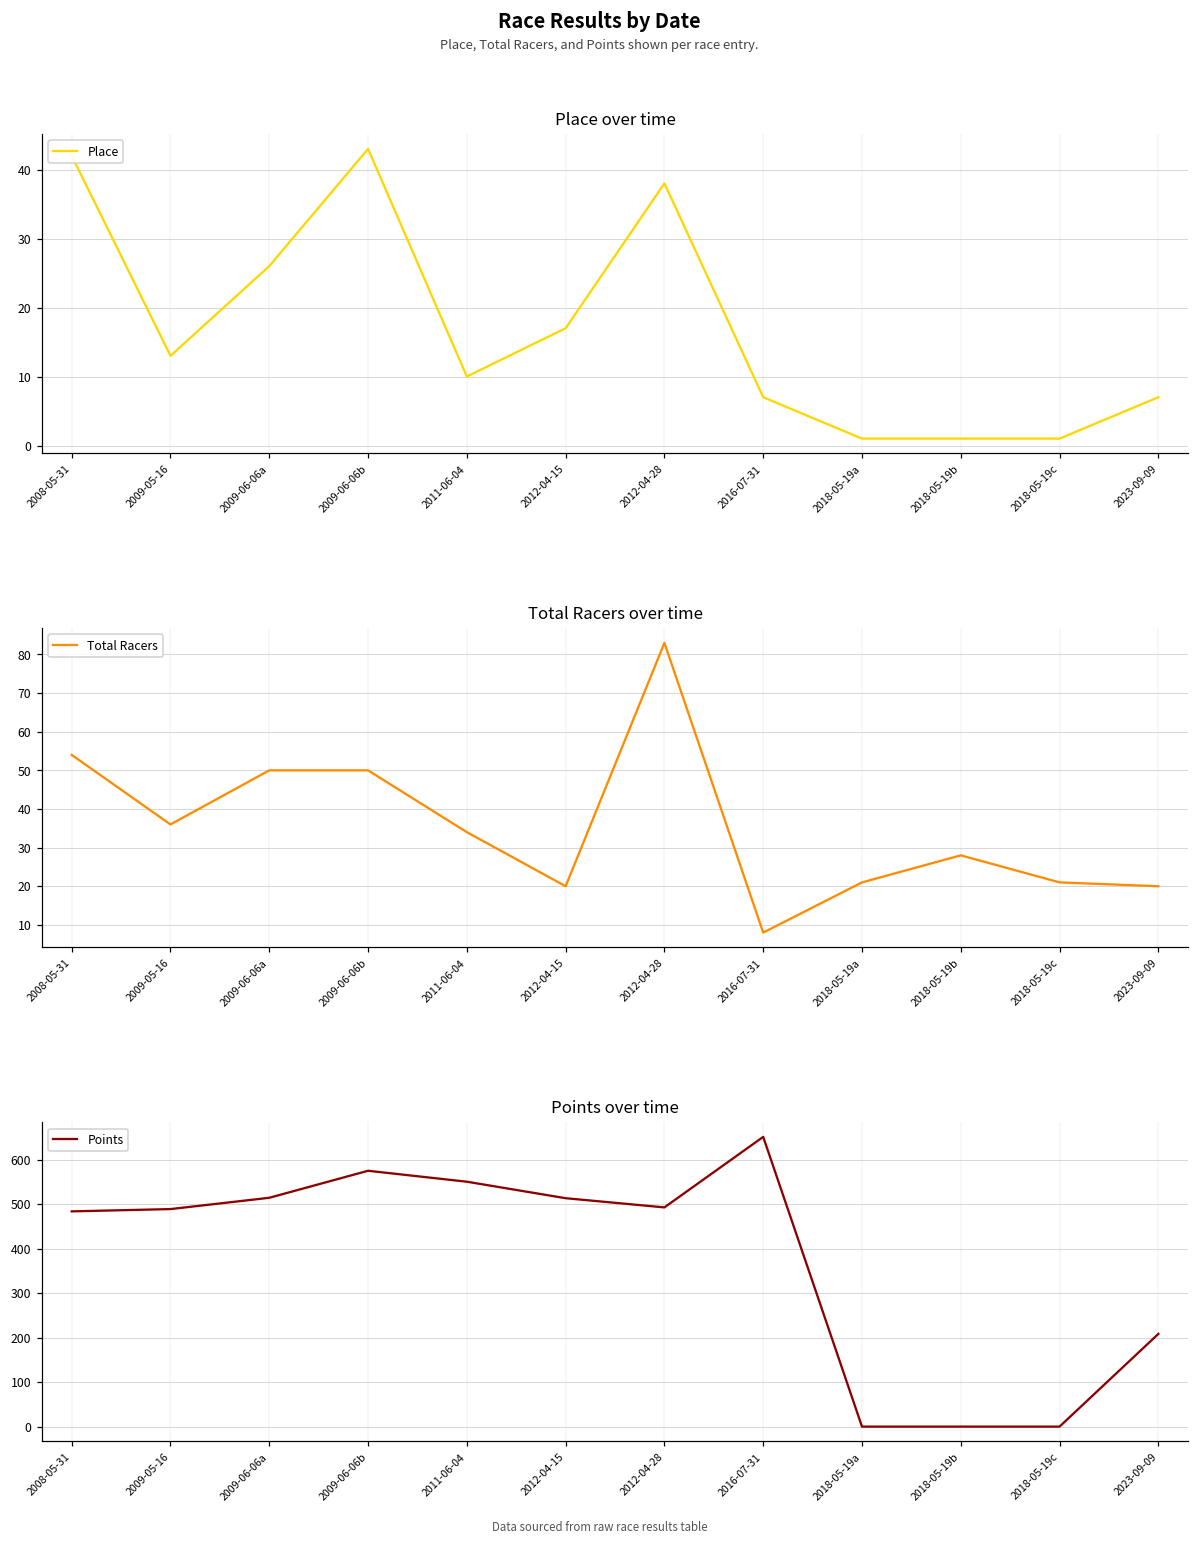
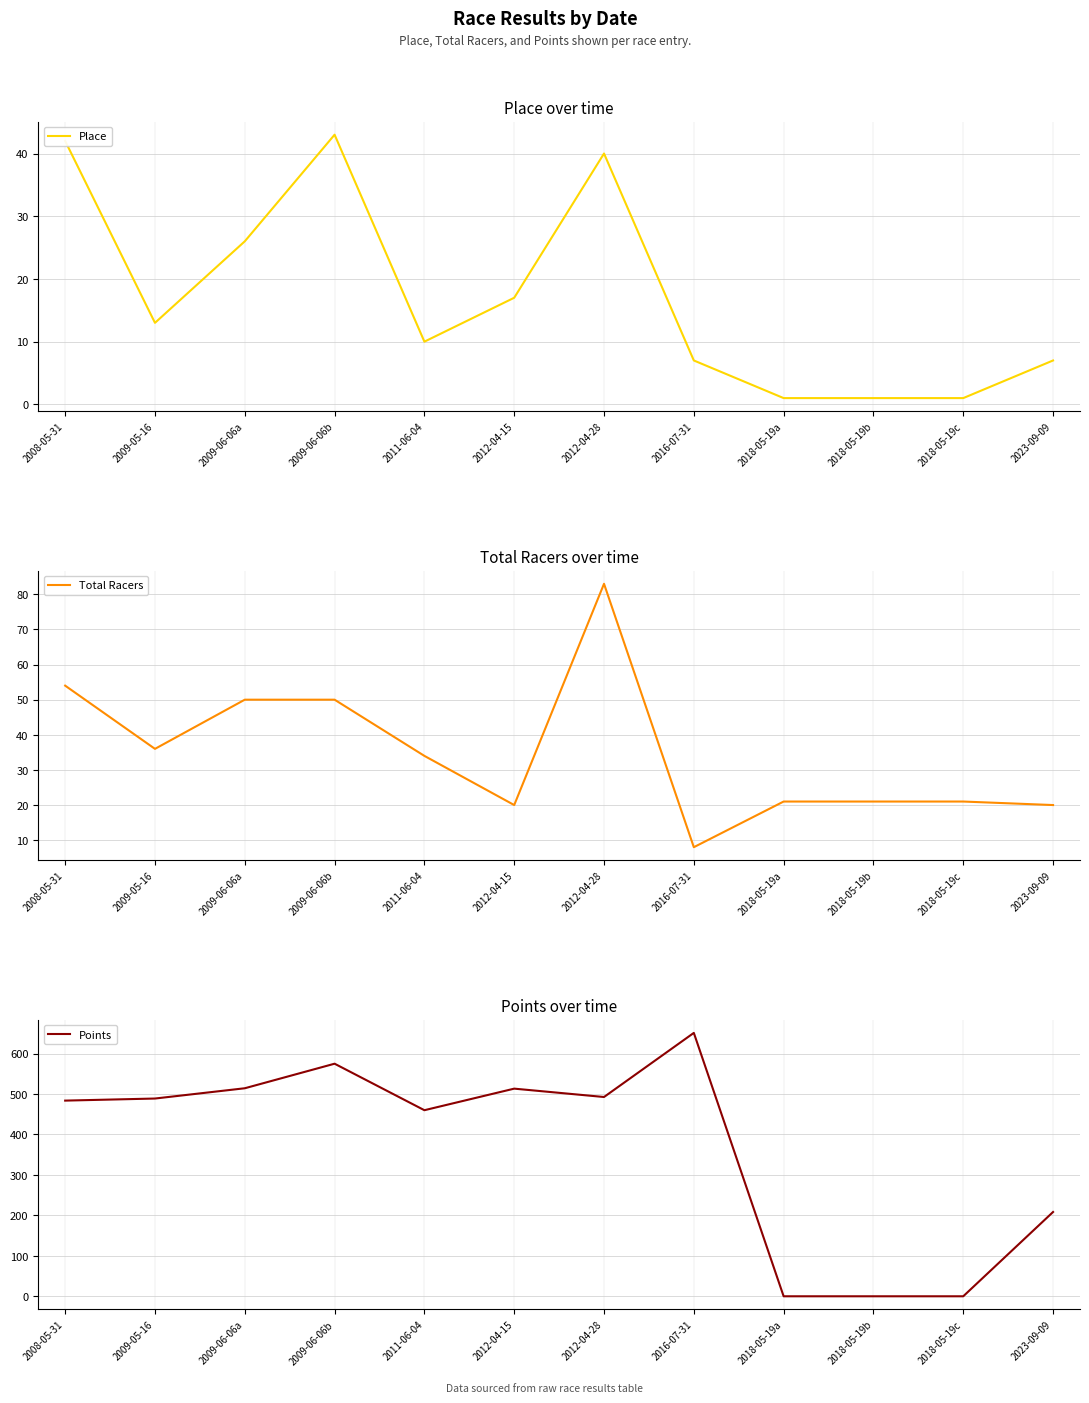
Place over time, 2012-04-28: 38 -> 40
Total Racers over time, 2018-05-19b: 28 -> 21
Points over time, 2011-06-04: 550 -> 460
